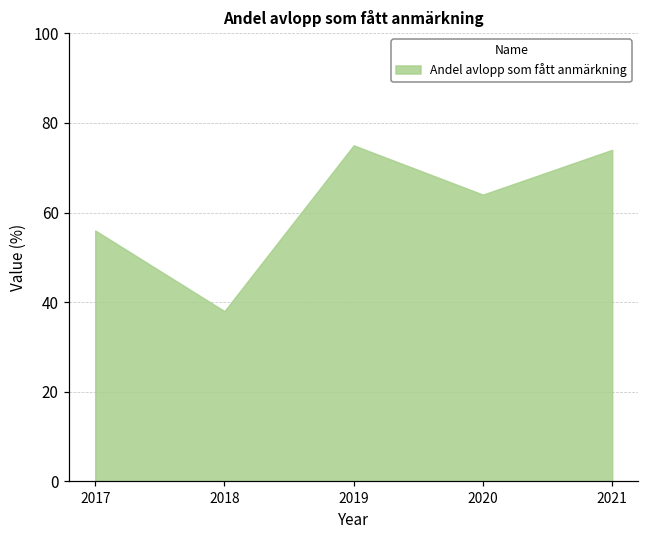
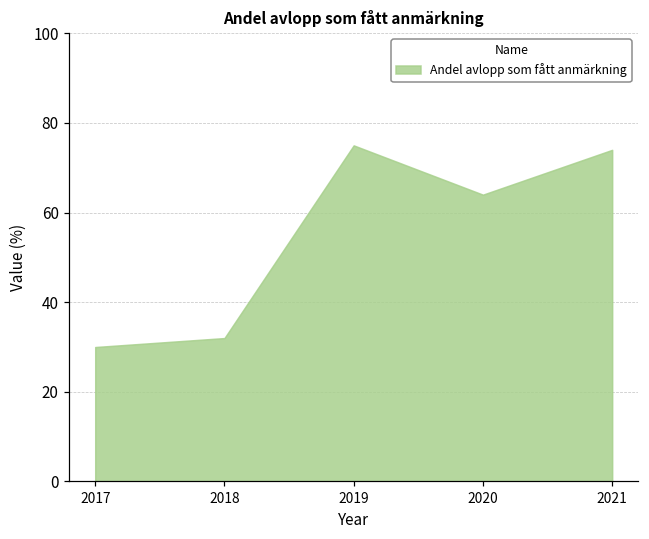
2017: 56 -> 30
2018: 38 -> 32
